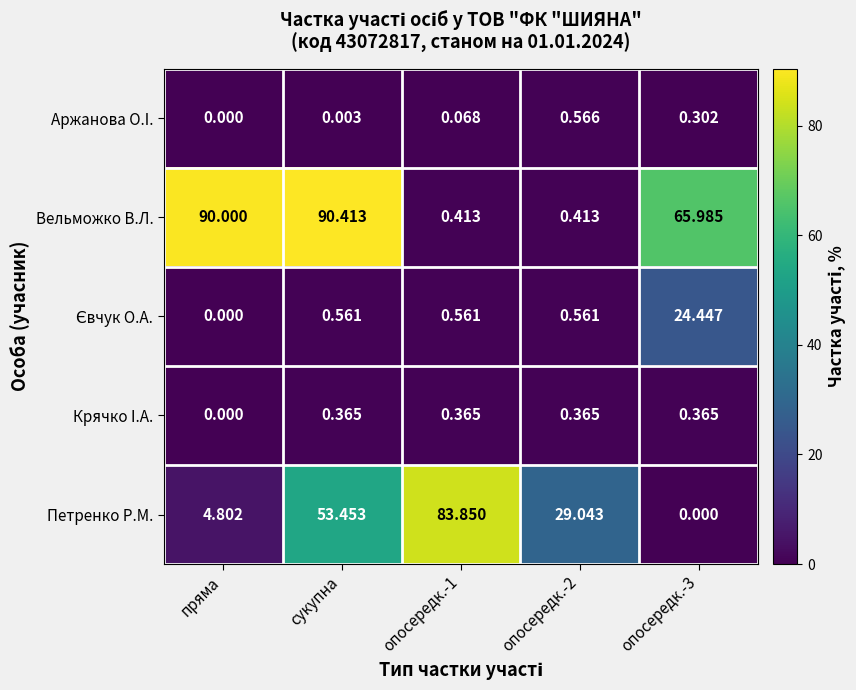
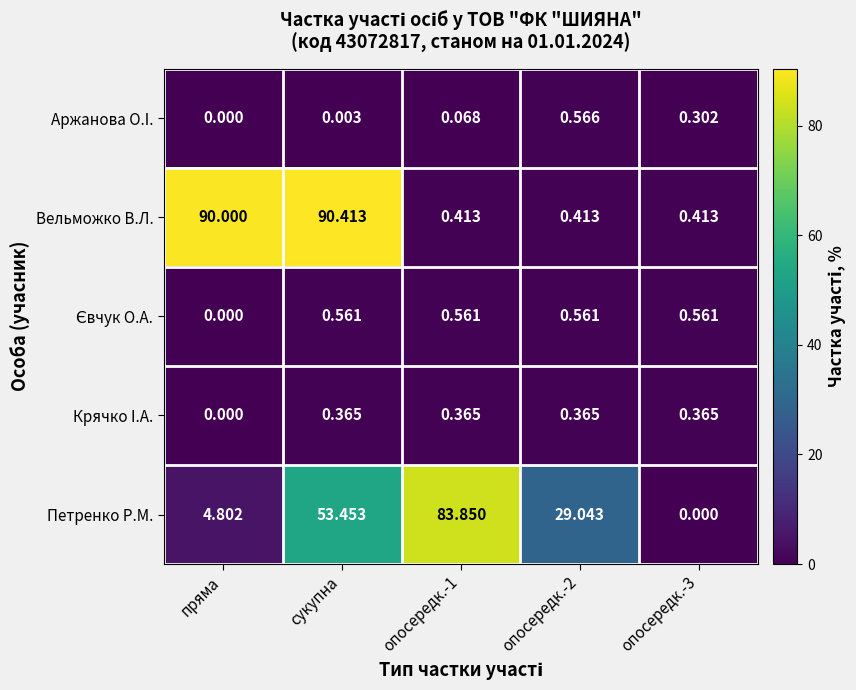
Вельможко В.Л., опосередк.-3: 65.985 -> 0.413
Євчук О.А., опосередк.-3: 24.447 -> 0.561
